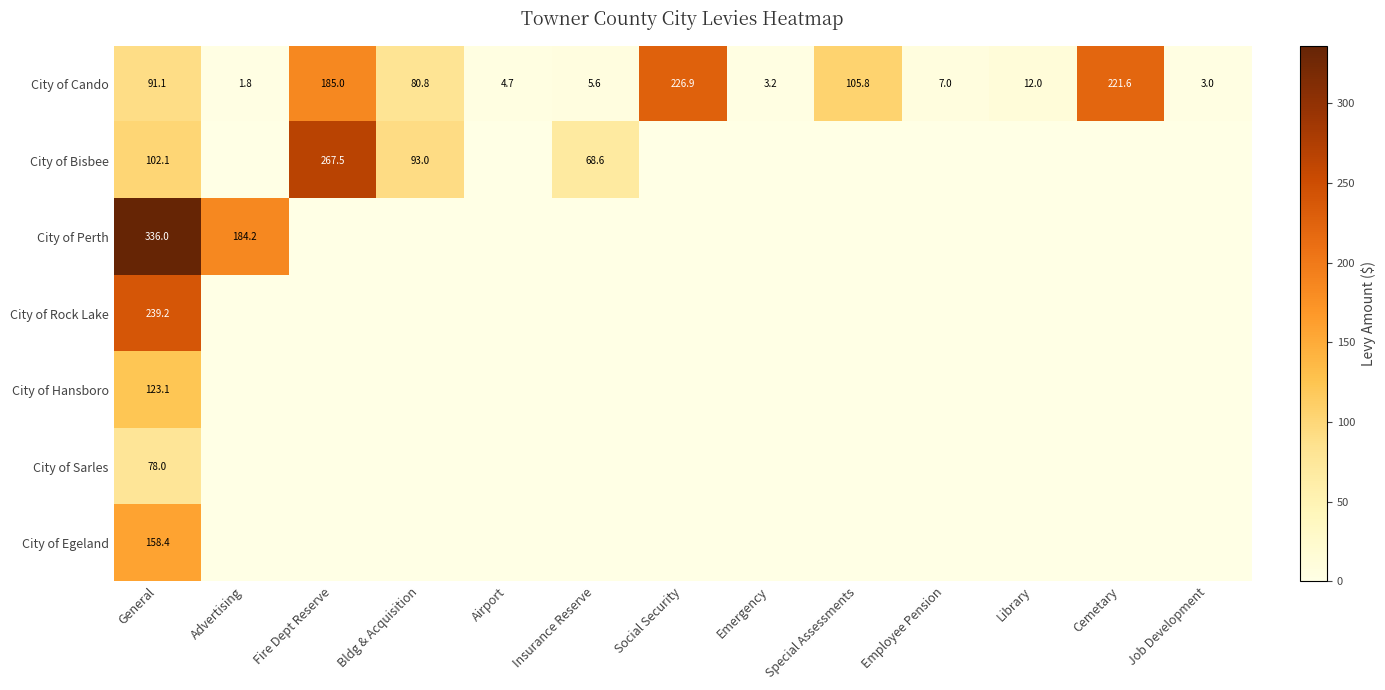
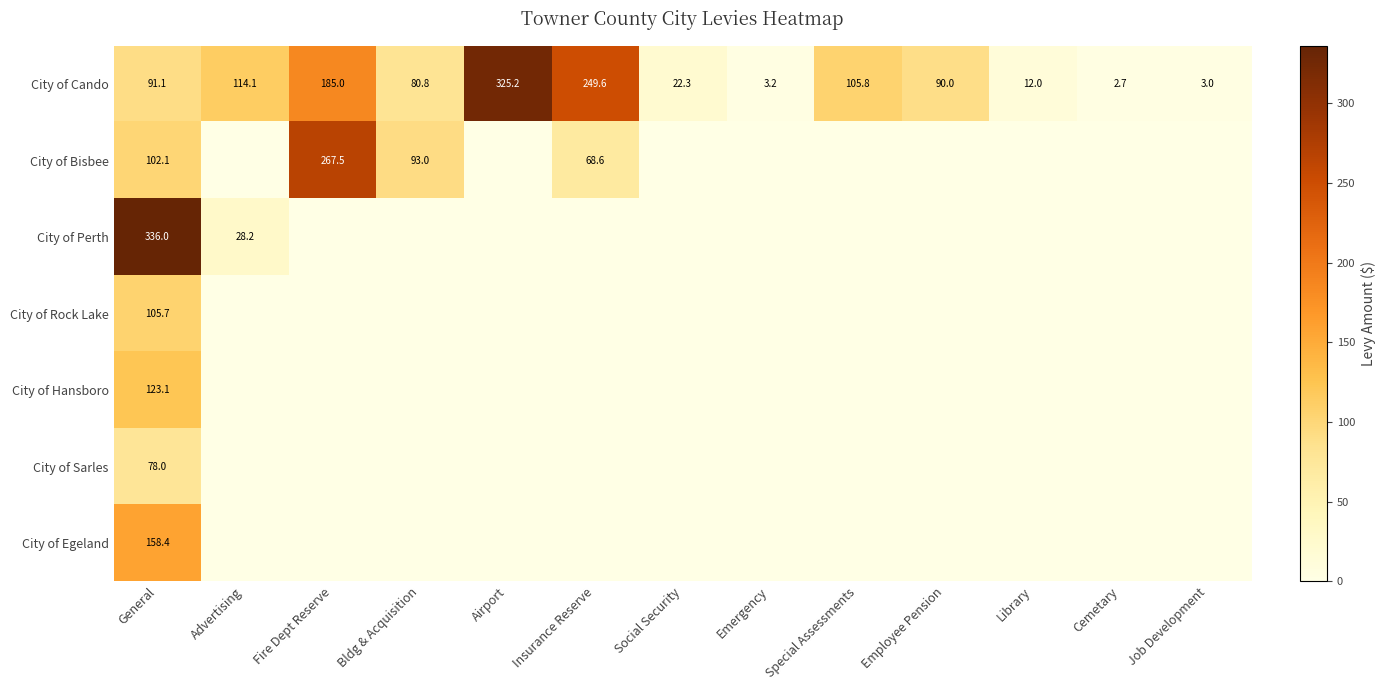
City of Cando, Advertising: 1.8 -> 114.1
City of Cando, Airport: 4.7 -> 325.2
City of Cando, Insurance Reserve: 5.6 -> 249.6
City of Cando, Social Security: 226.9 -> 22.3
City of Cando, Employee Pension: 7.0 -> 90.0
City of Cando, Cemetary: 221.6 -> 2.7
City of Perth, Advertising: 184.2 -> 28.2
City of Rock Lake, General: 239.2 -> 105.7
